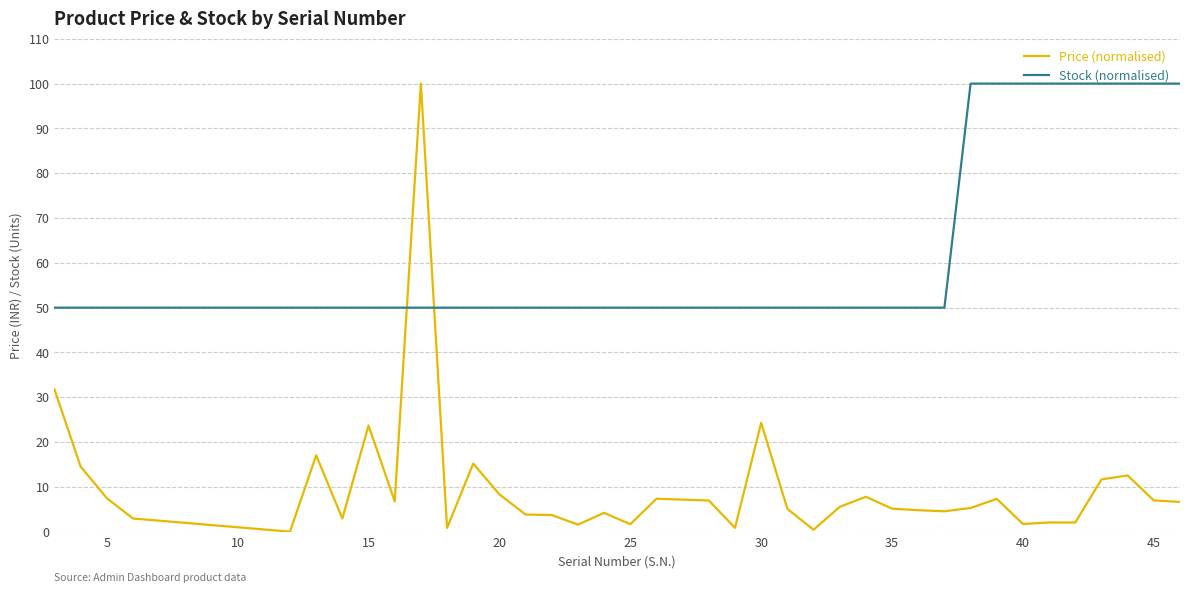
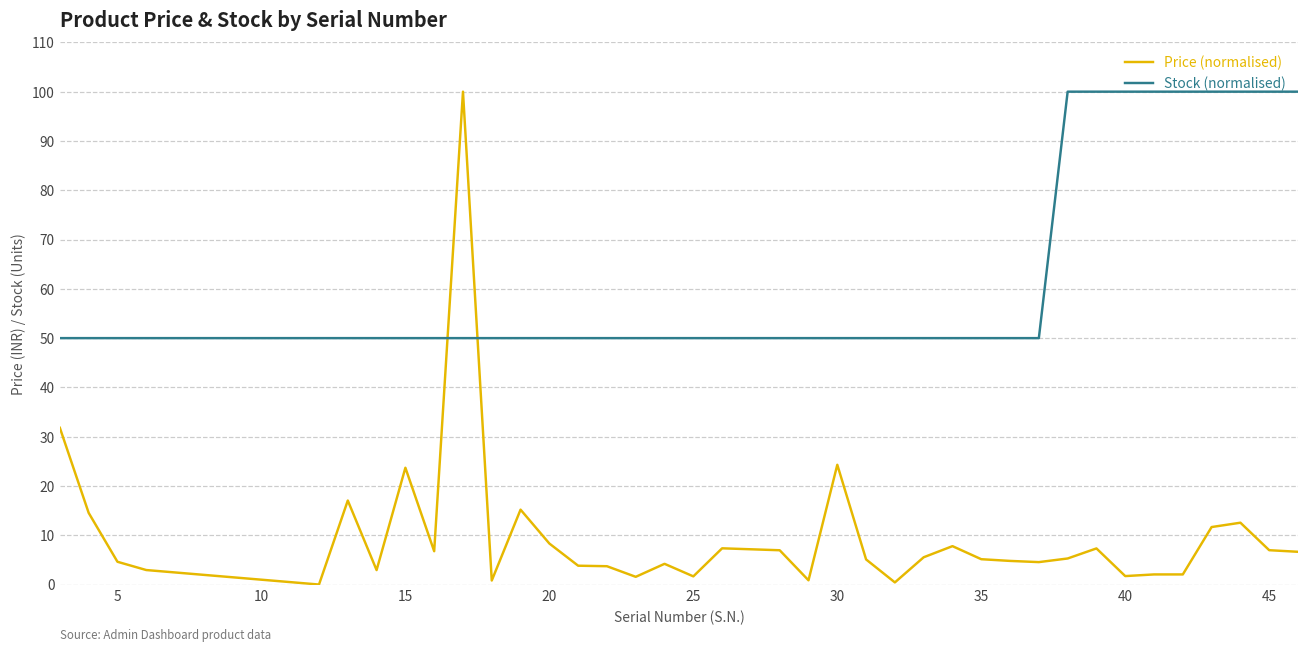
Price (normalised), 5: 7 -> 5
